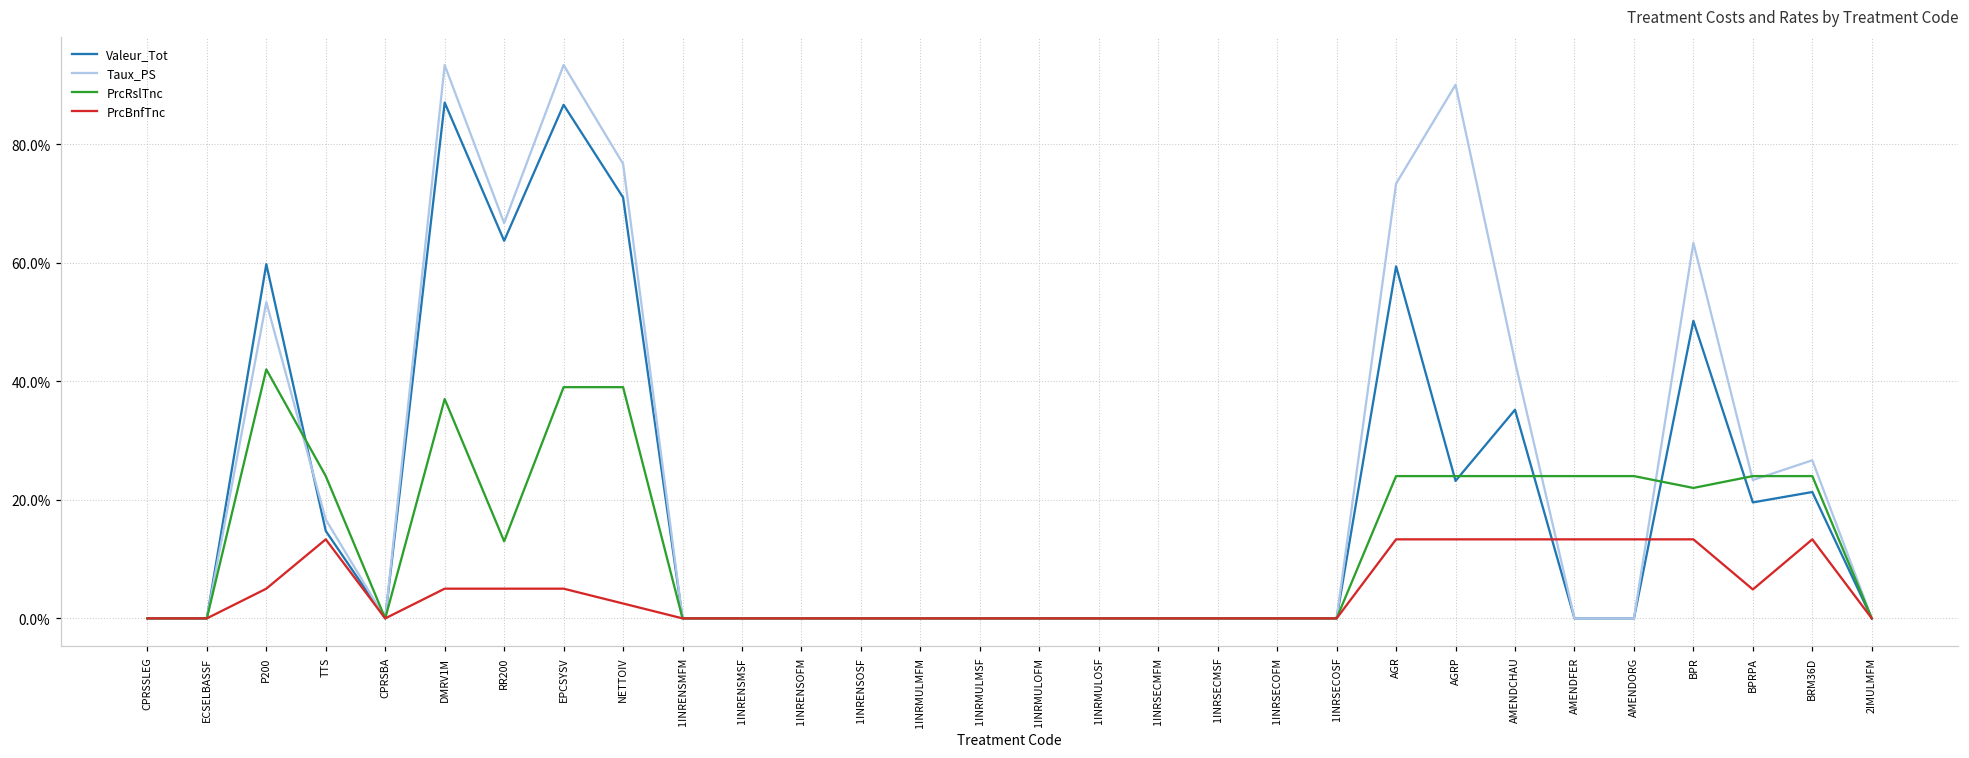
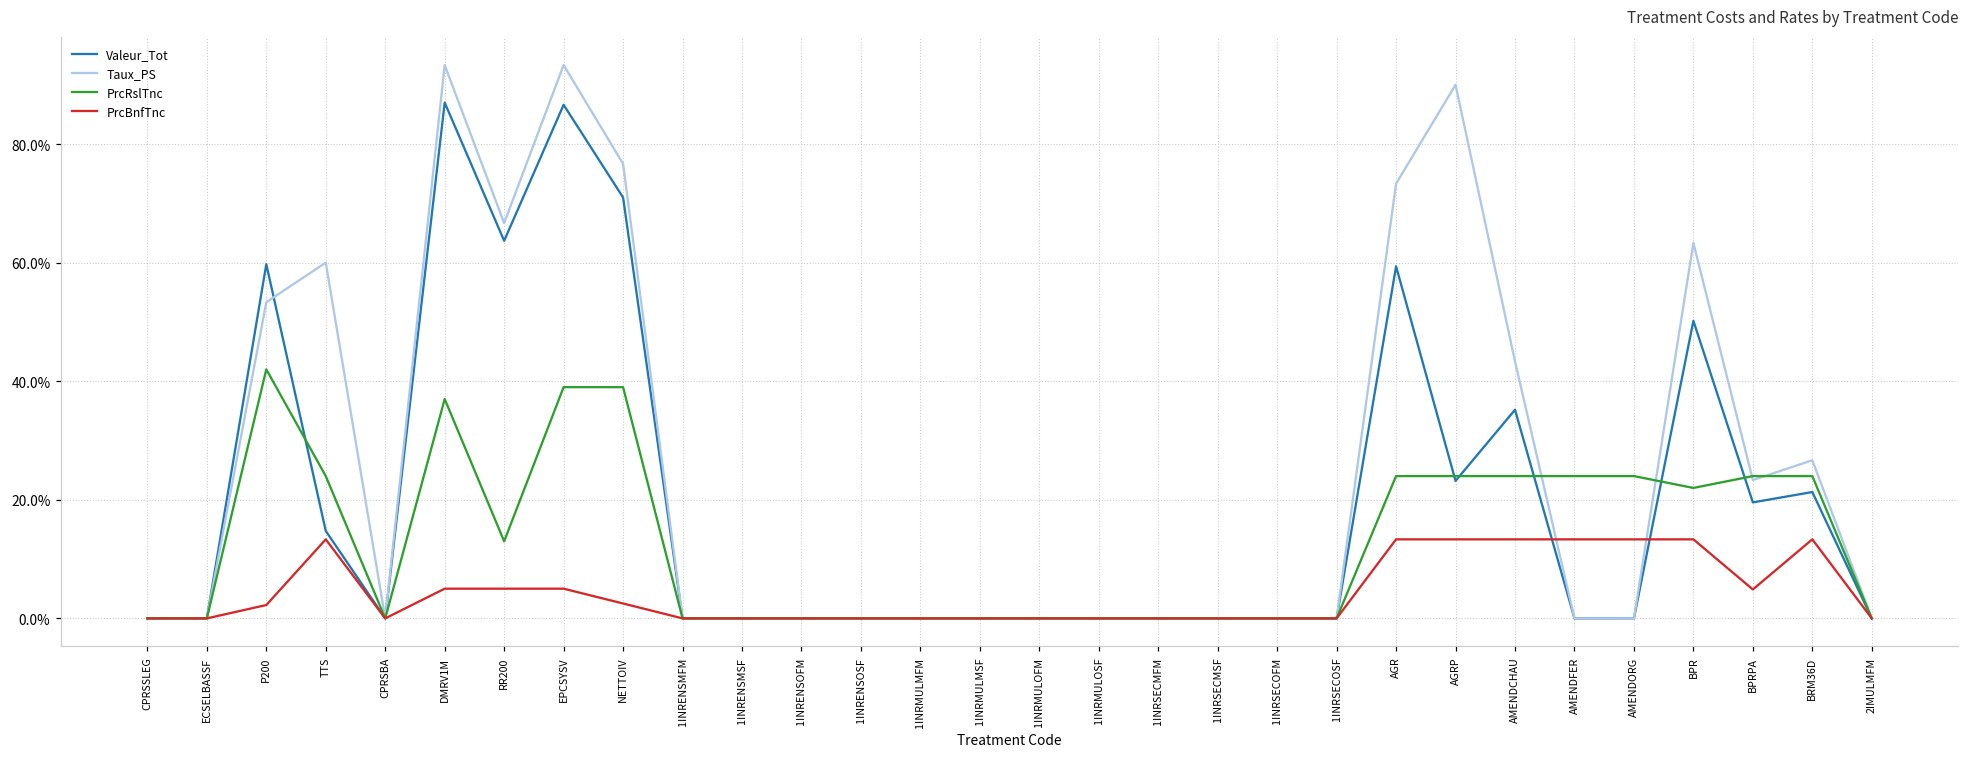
PrcBnfTnc, P200: 5% -> 2%
Taux_PS, TTS: 17% -> 60%
